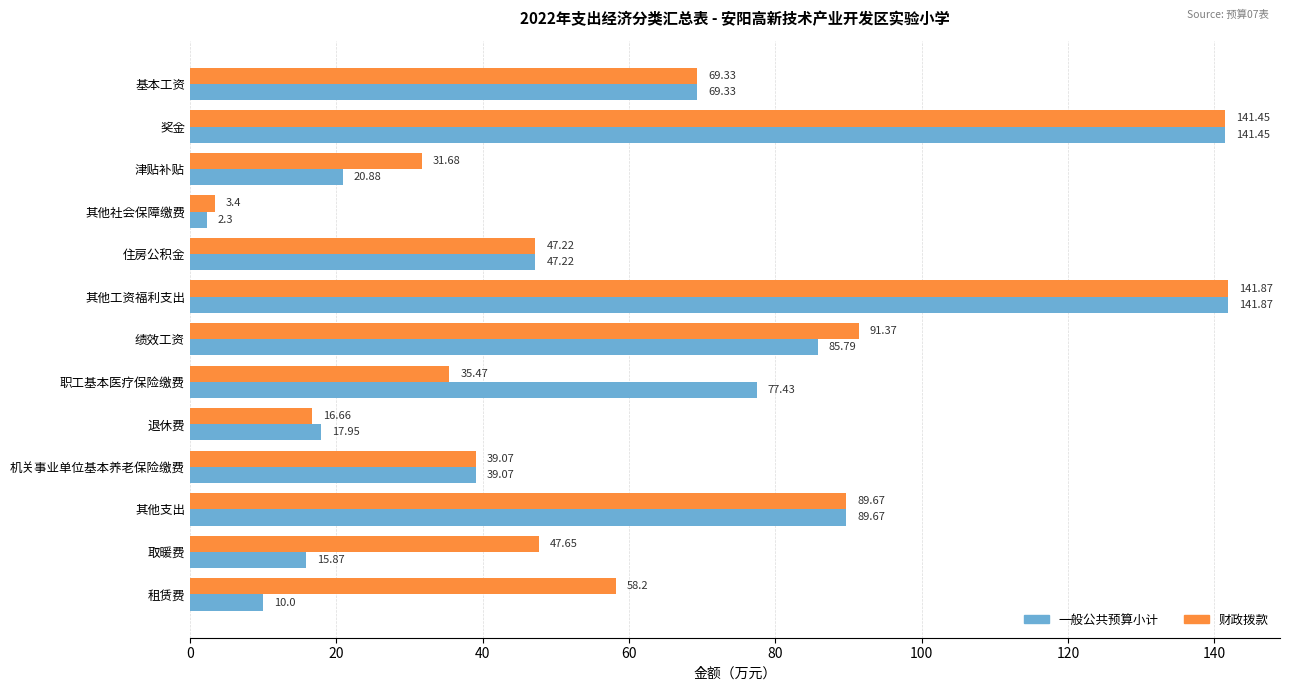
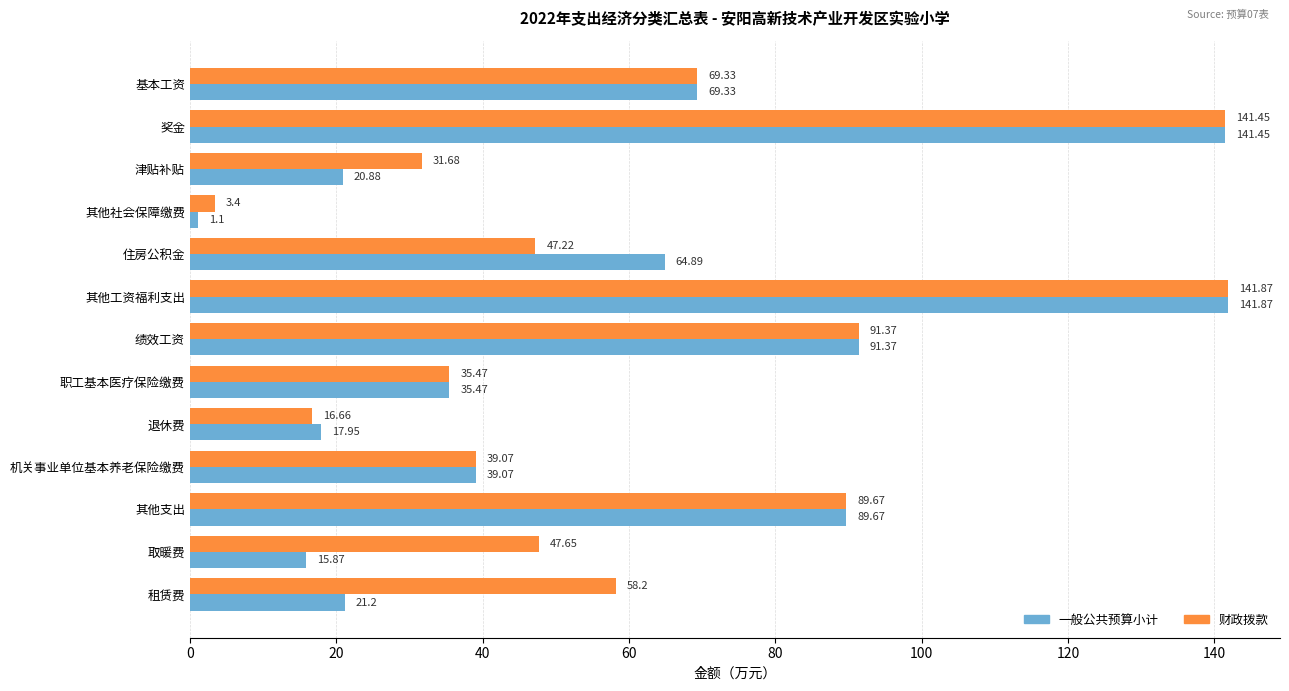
一般公共预算小计, 其他社会保障缴费: 2.3 -> 1.1
一般公共预算小计, 住房公积金: 47.22 -> 64.89
一般公共预算小计, 绩效工资: 85.79 -> 91.37
一般公共预算小计, 职工基本医疗保险缴费: 77.43 -> 35.47
一般公共预算小计, 租赁费: 10.0 -> 21.2
